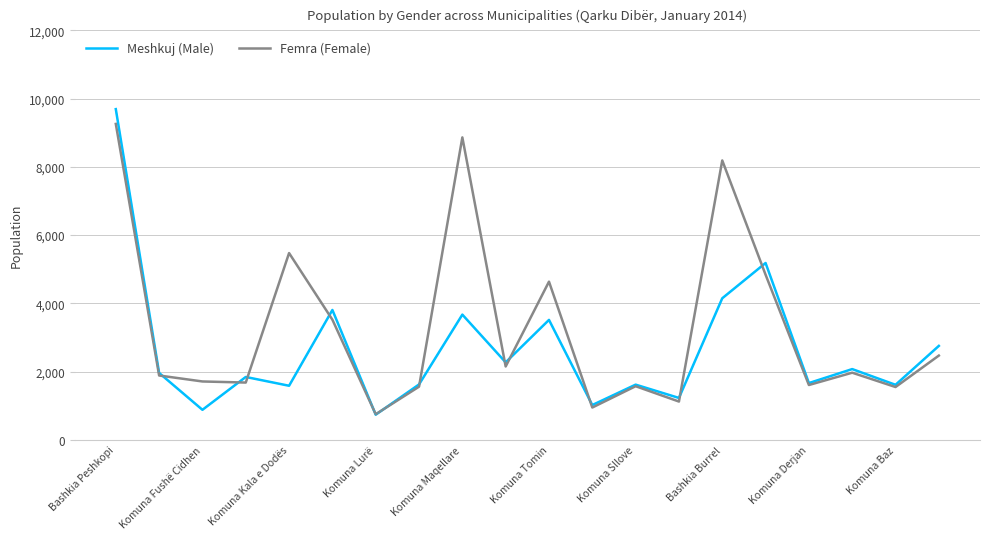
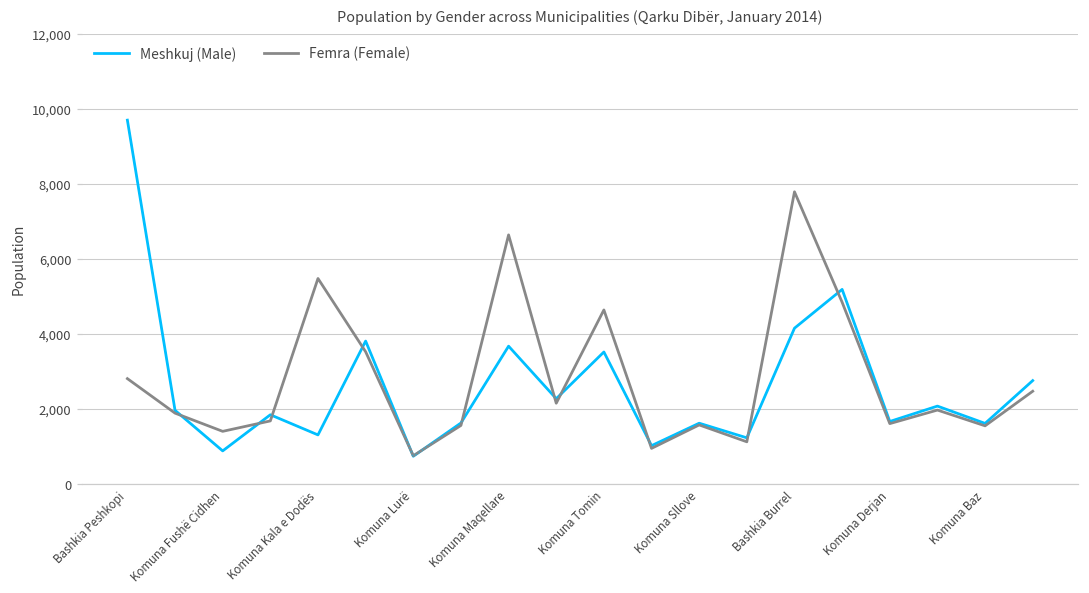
Femra (Female), Bashkia Peshkopi: 9,300 -> 2,800
Femra (Female), Komuna Fushë Cidhen: 1,700 -> 1,400
Meshkuj (Male), Komuna Kala e Dodës: 1,600 -> 1,300
Femra (Female), Komuna Maqellare: 8,900 -> 6,600
Femra (Female), Bashkia Burrel: 8,200 -> 7,800
